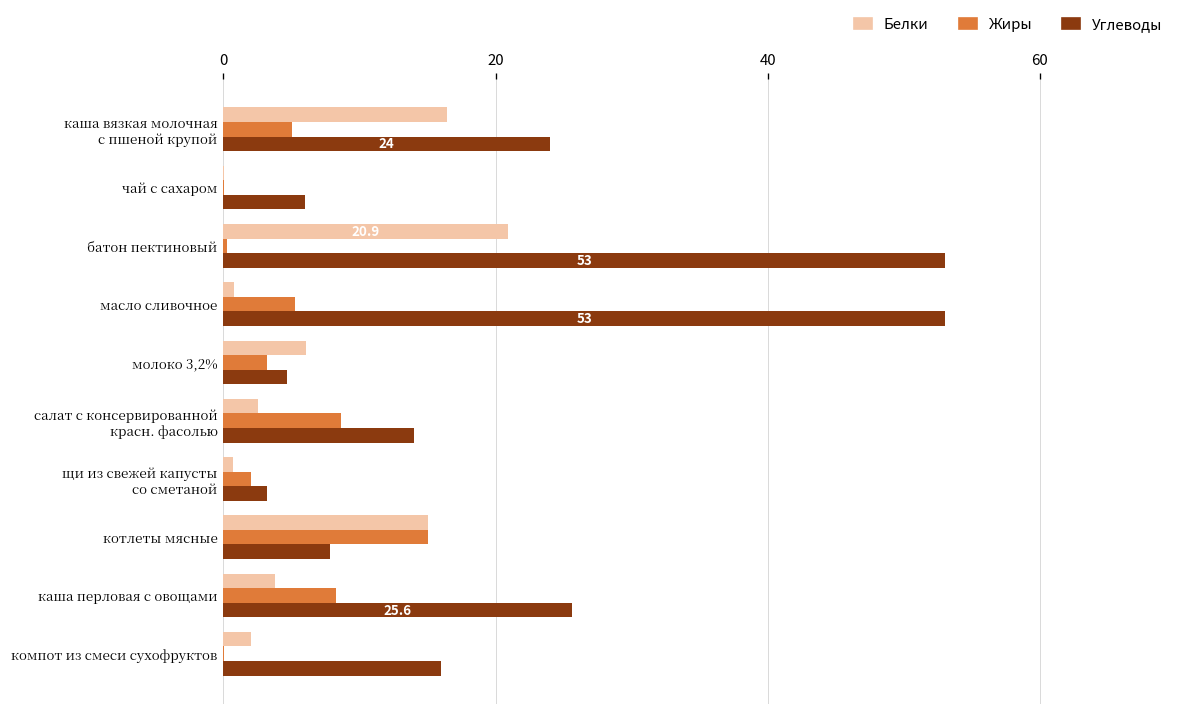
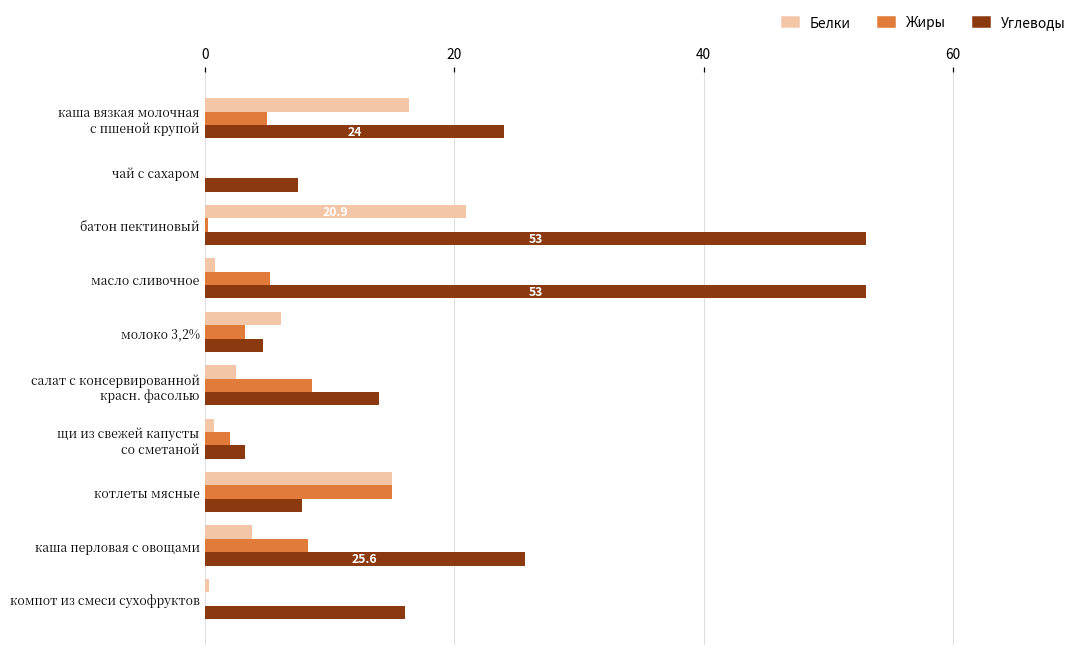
Углеводы, чай с сахаром: 6.0 -> 7.5
Белки, компот из смеси сухофруктов: 2.0 -> 0.3
